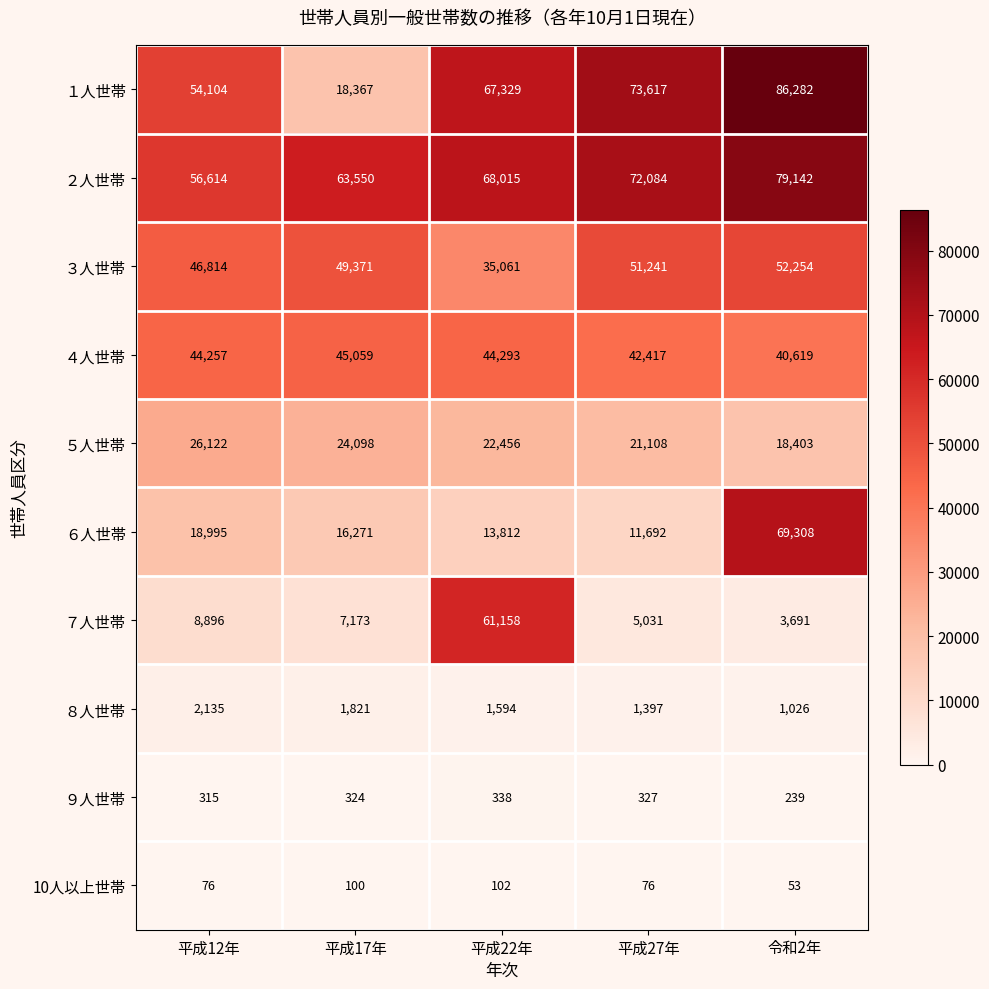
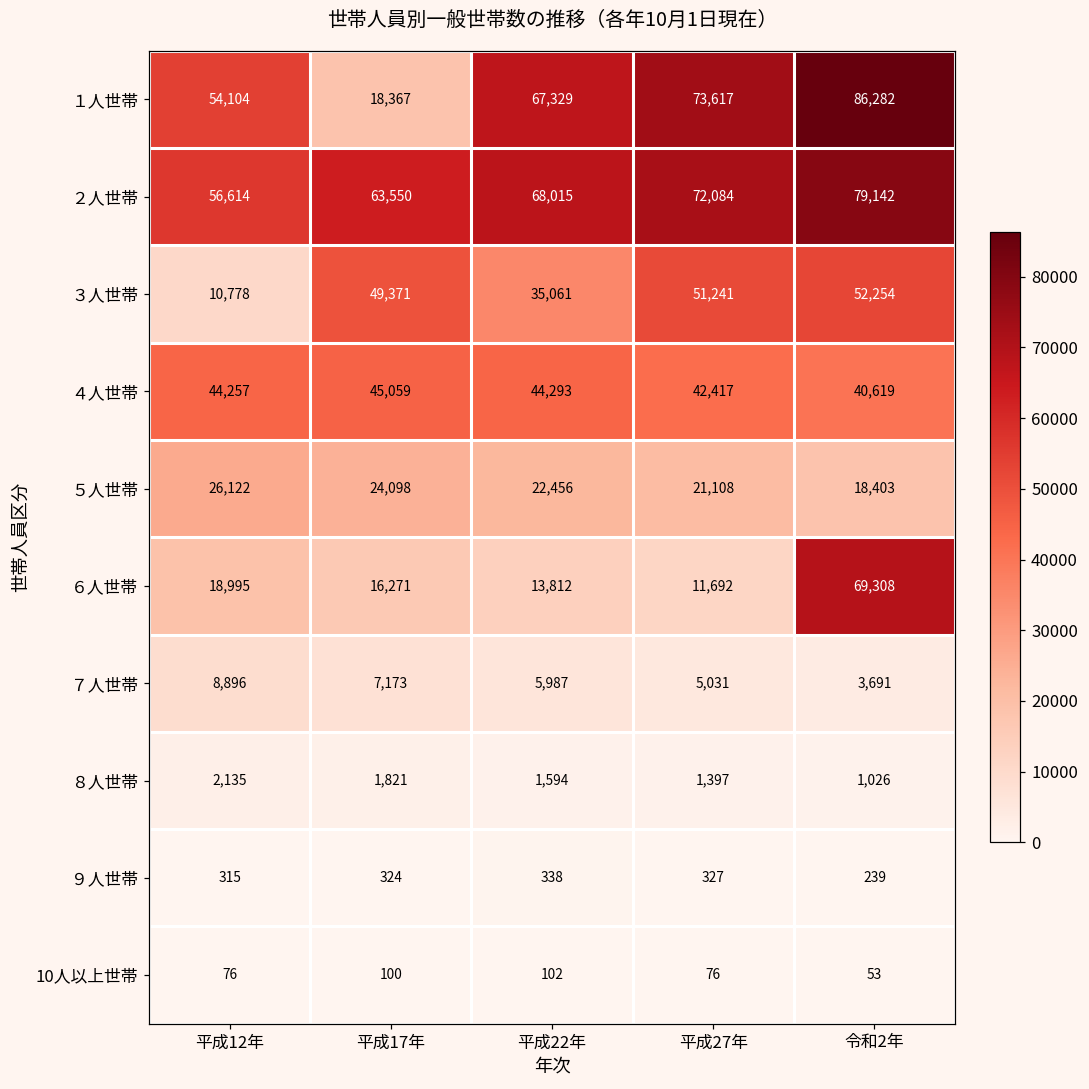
３人世帯, 平成12年: 46,814 -> 10,778
７人世帯, 平成22年: 61,158 -> 5,987
